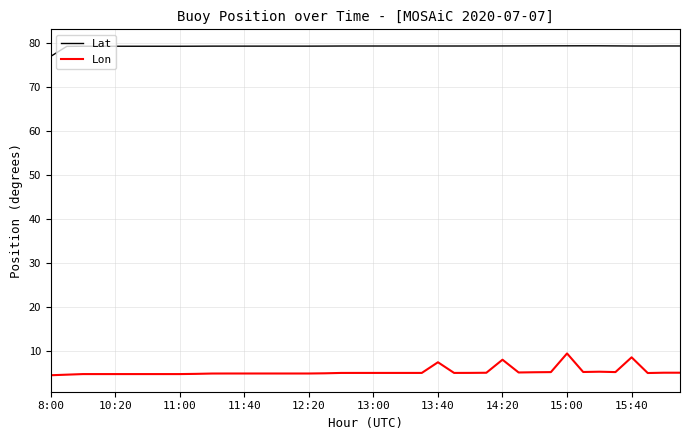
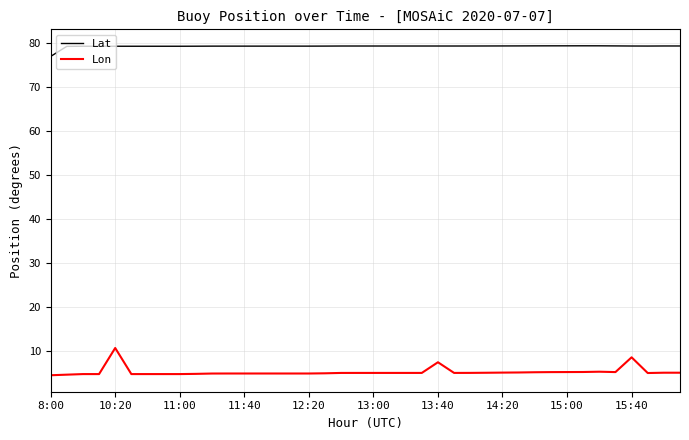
Lon, 10:20: 5 -> 11
Lon, 14:20: 8 -> 5
Lon, 15:00: 10 -> 5
